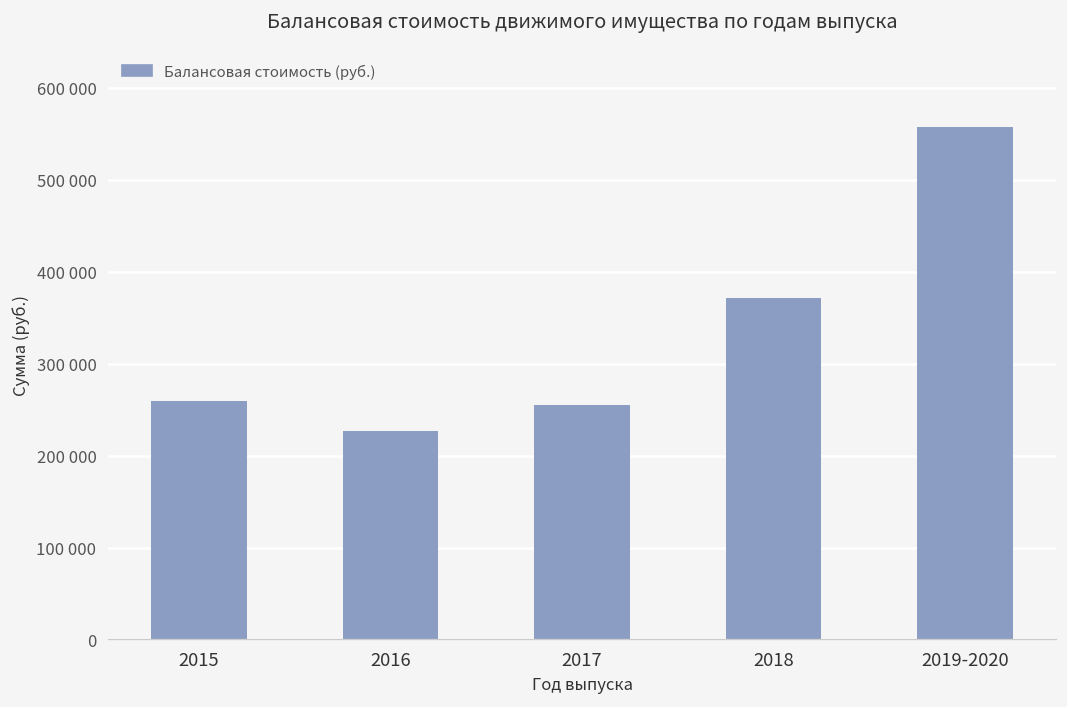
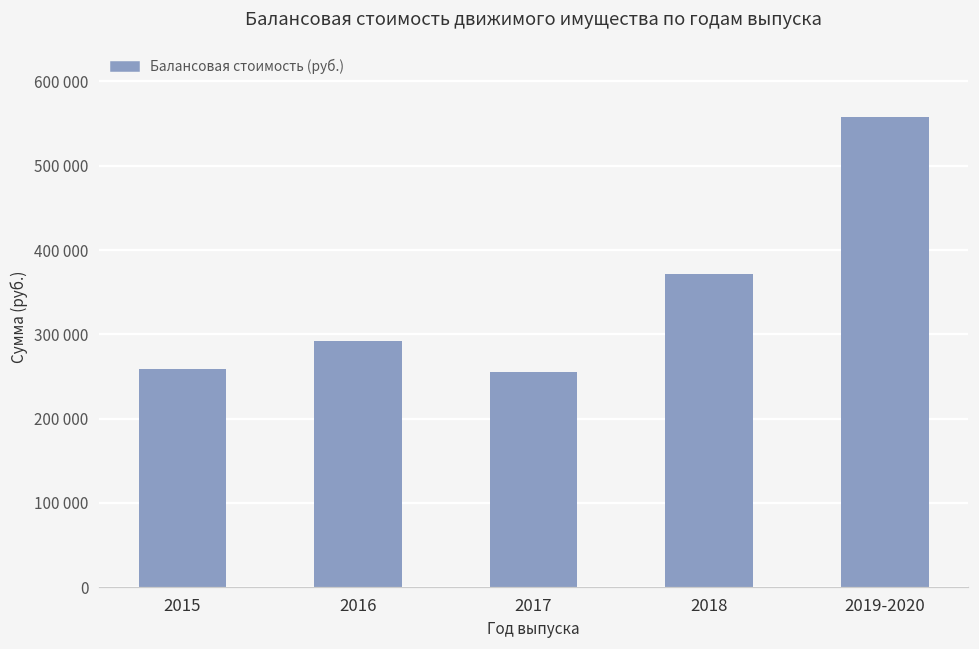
2016: 230000 -> 290000
